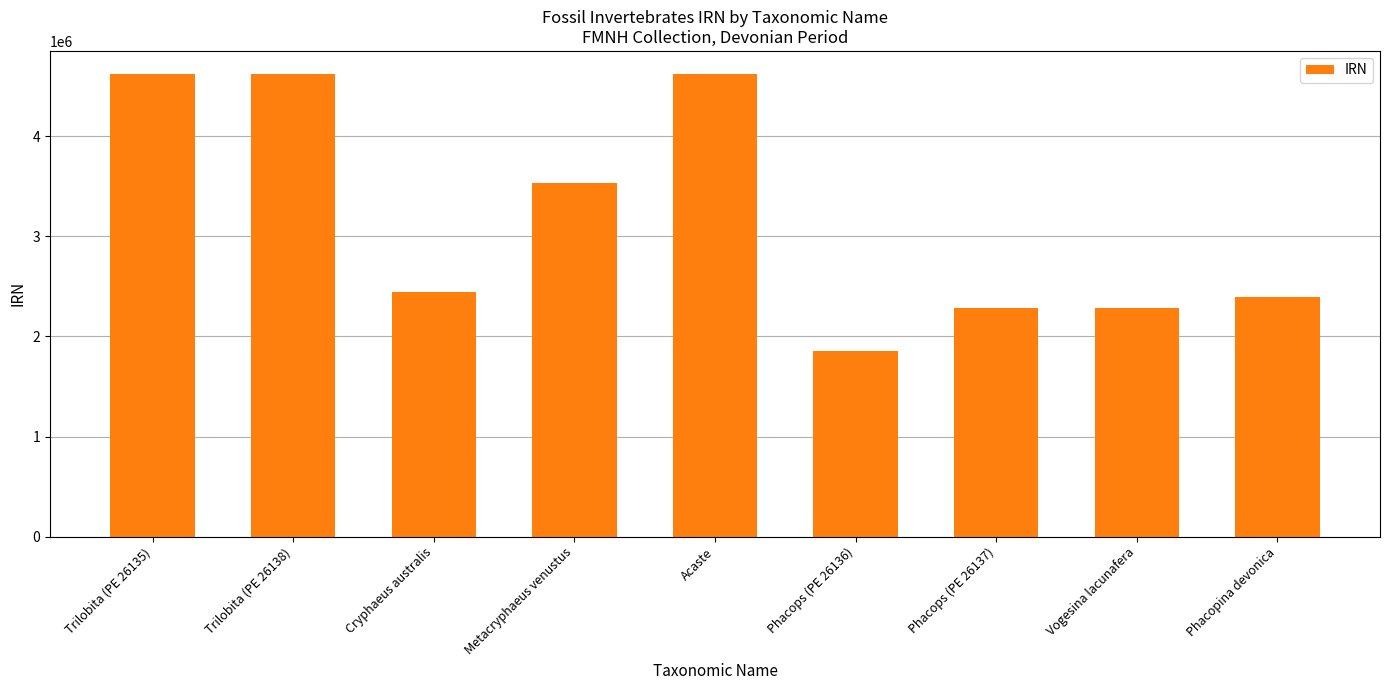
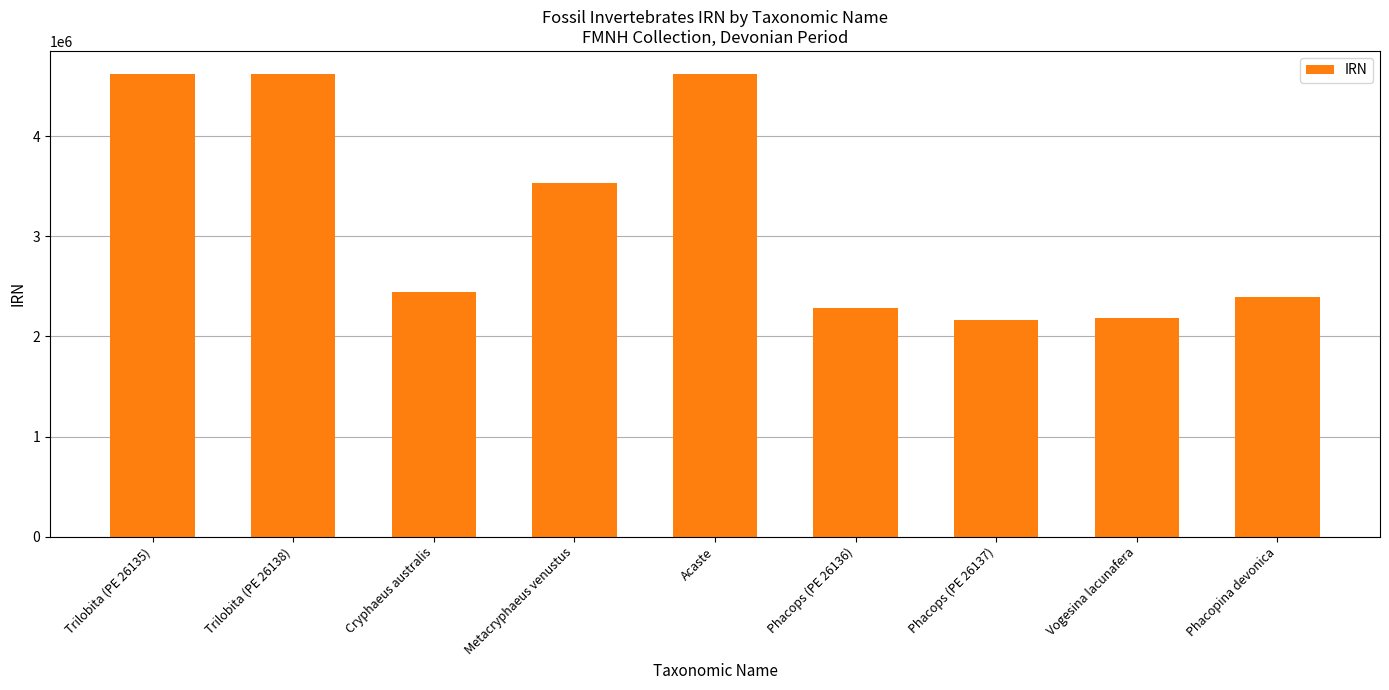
Phacops (PE 26136): 1850000 -> 2280000
Phacops (PE 26137): 2280000 -> 2170000
Vogesina lacunafera: 2280000 -> 2190000
